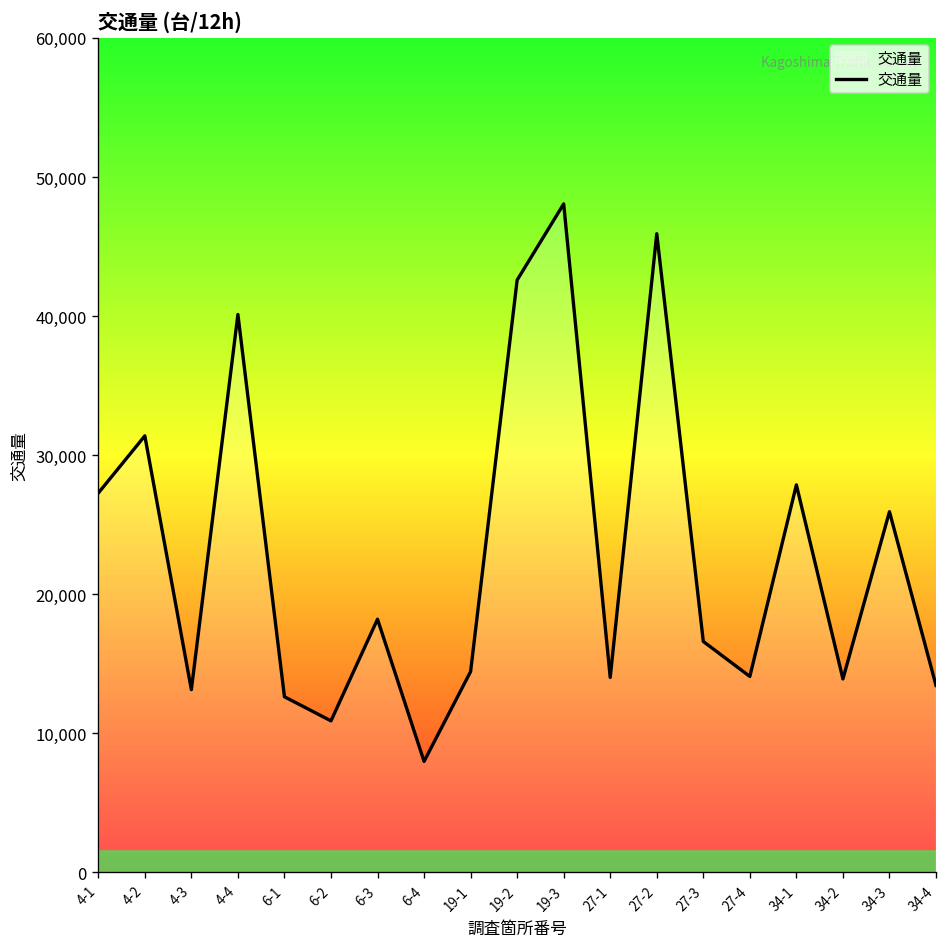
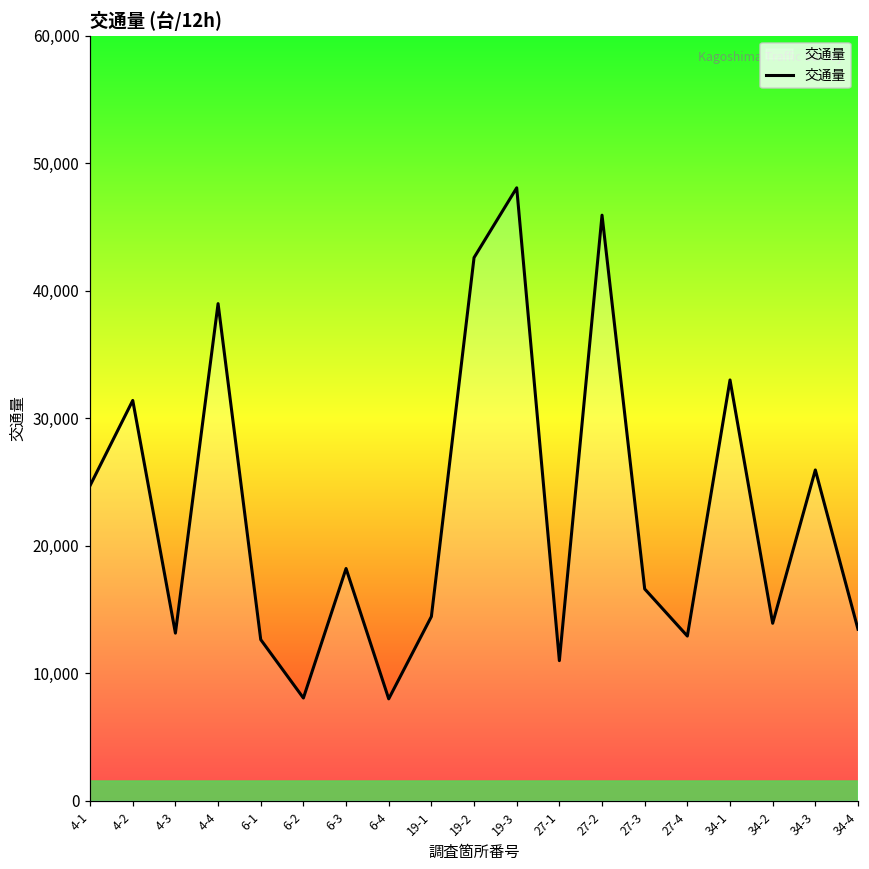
4-1: 27,300 -> 24,700
4-4: 40,100 -> 39,000
6-2: 10,900 -> 8,000
27-1: 14,000 -> 11,000
27-4: 14,100 -> 12,900
34-1: 27,900 -> 33,000
